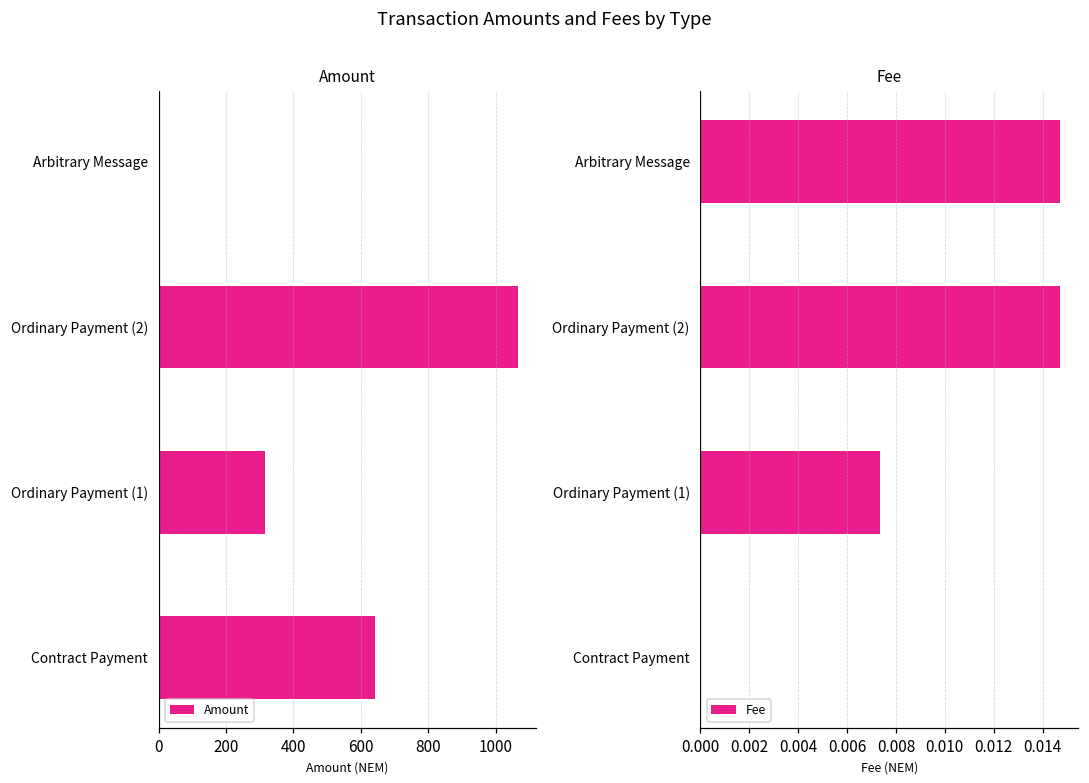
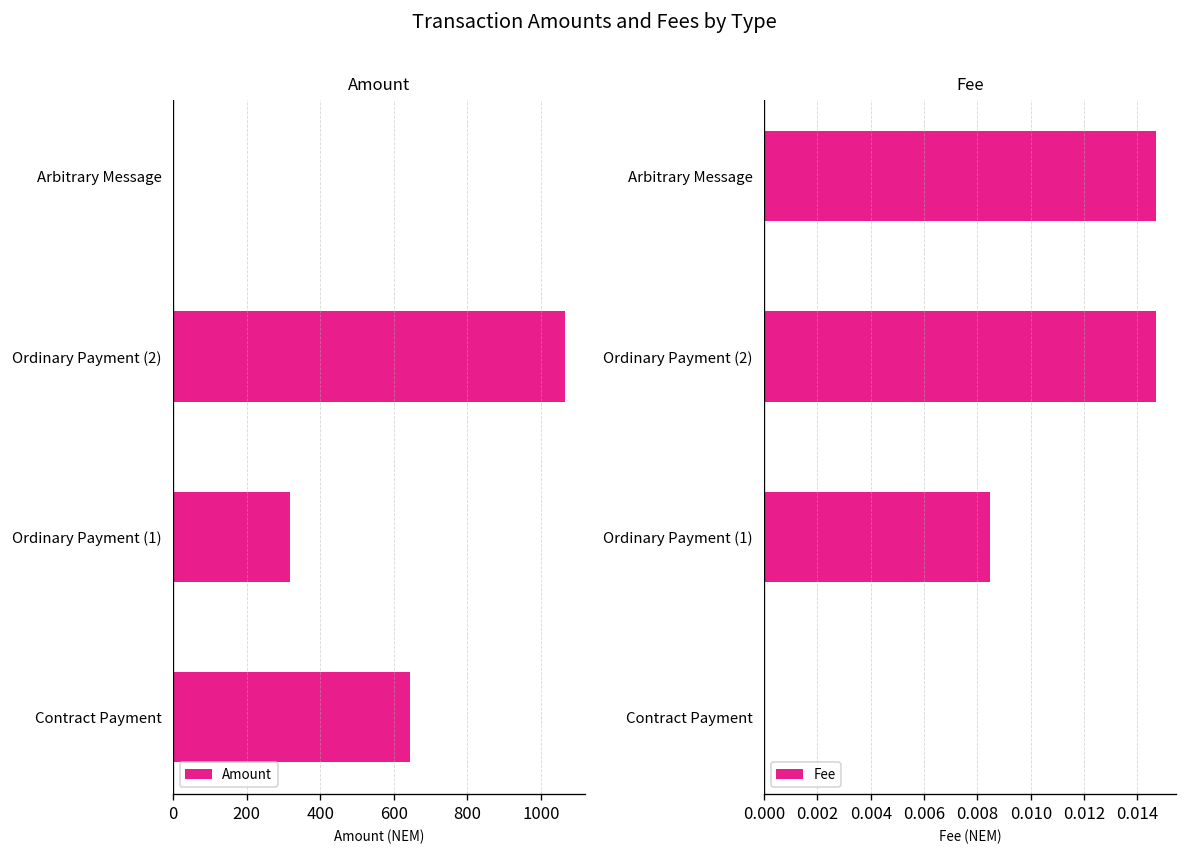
Fee, Ordinary Payment (1): 0.0074 -> 0.0085
